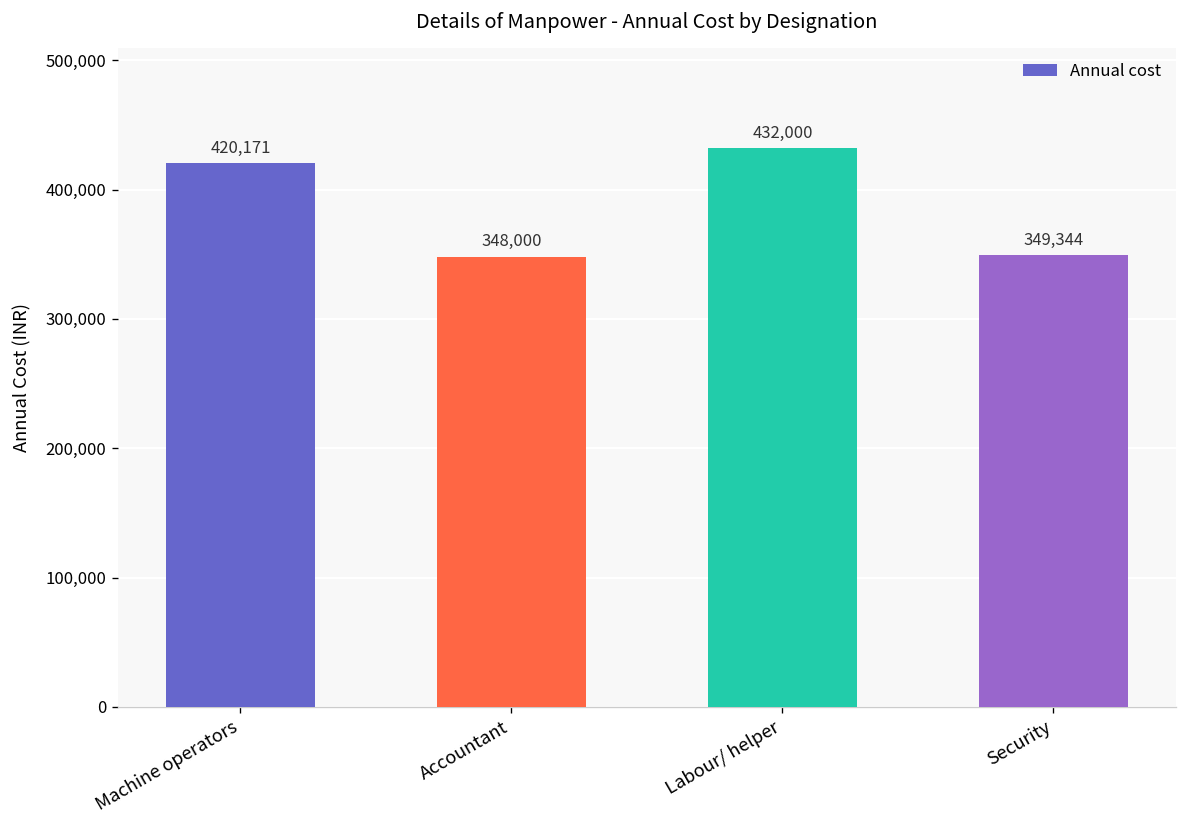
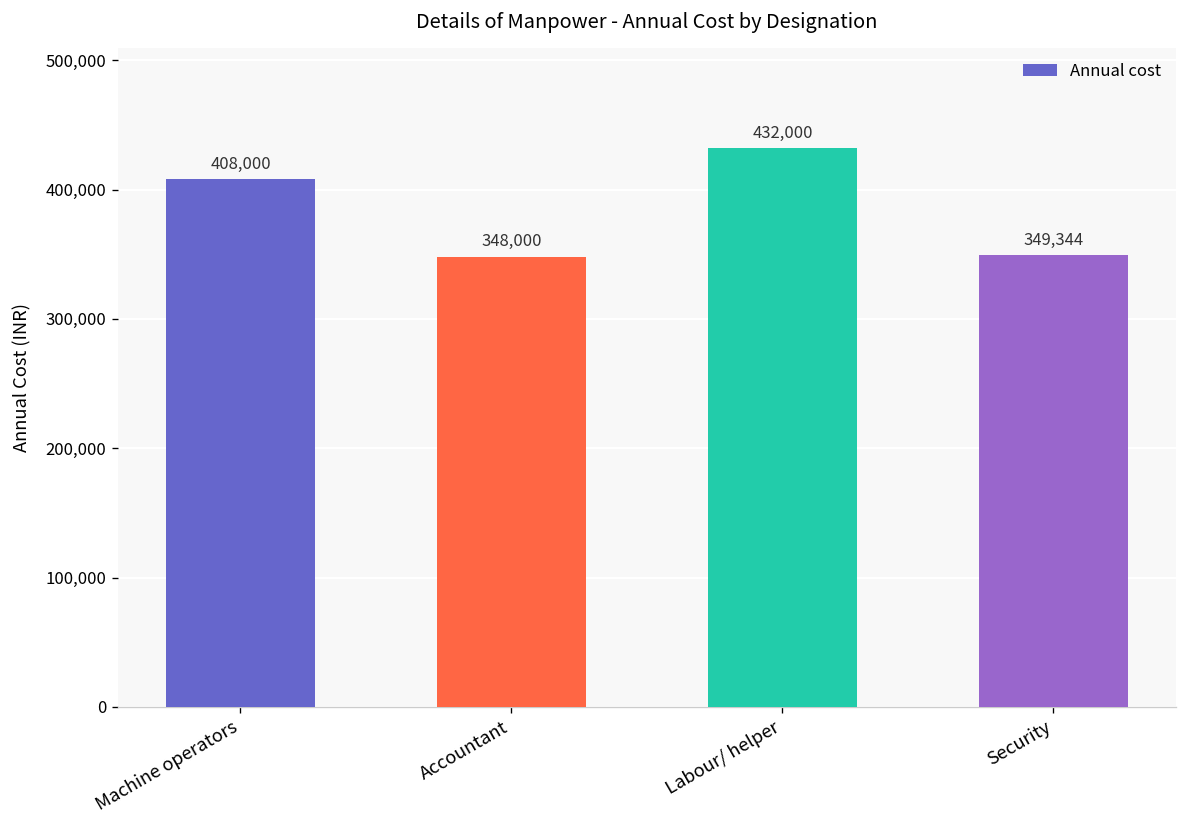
Machine operators: 420,171 -> 408,000
